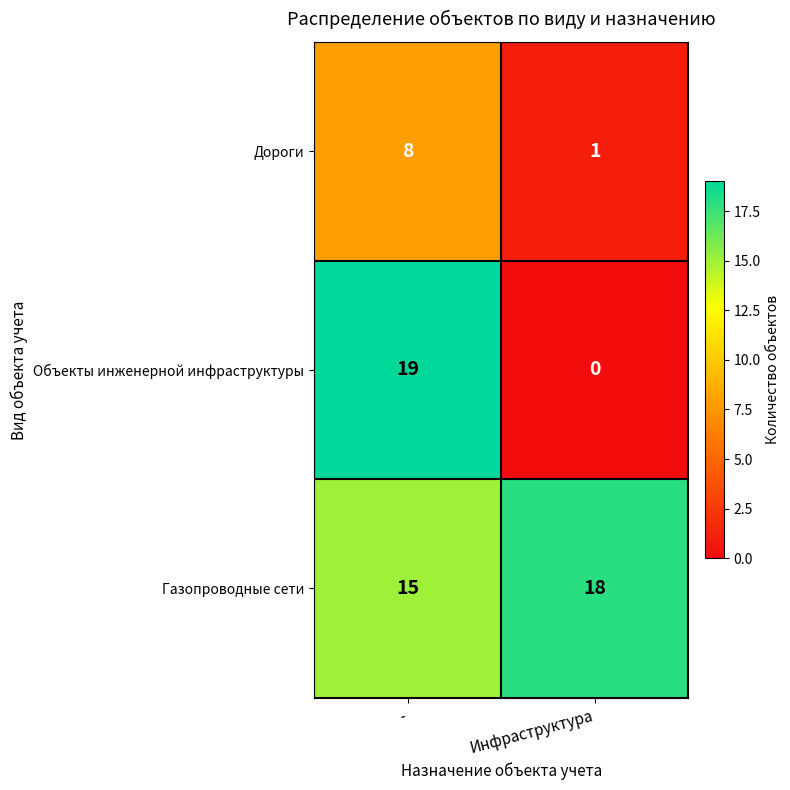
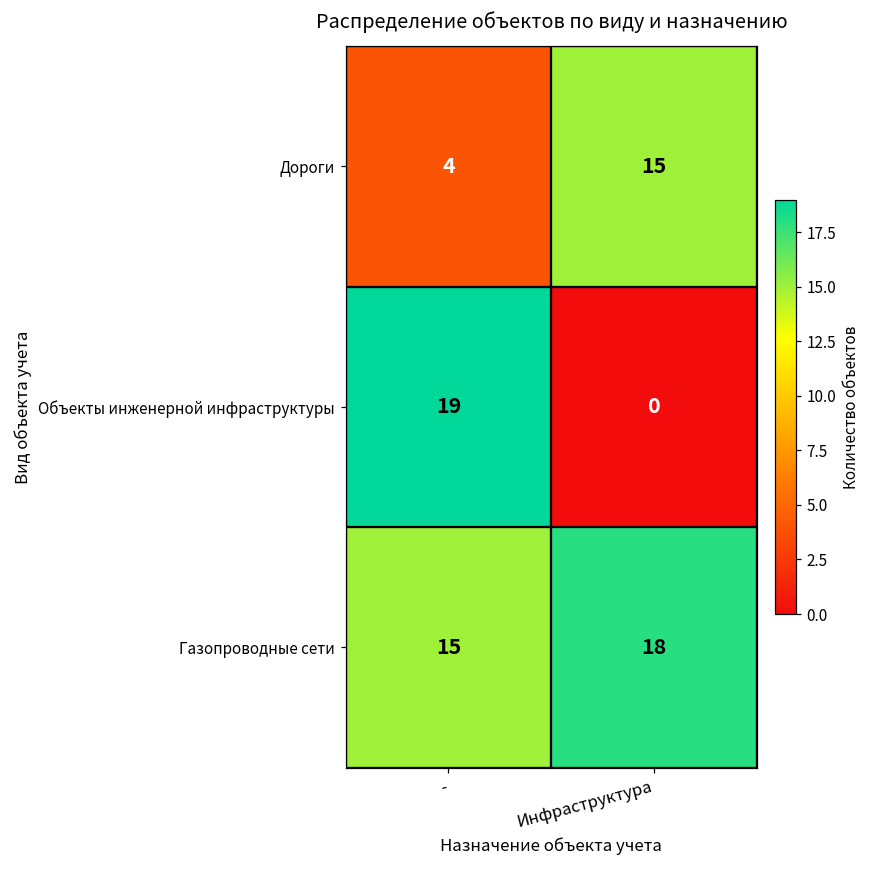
Дороги, -: 8 -> 4
Дороги, Инфраструктура: 1 -> 15
